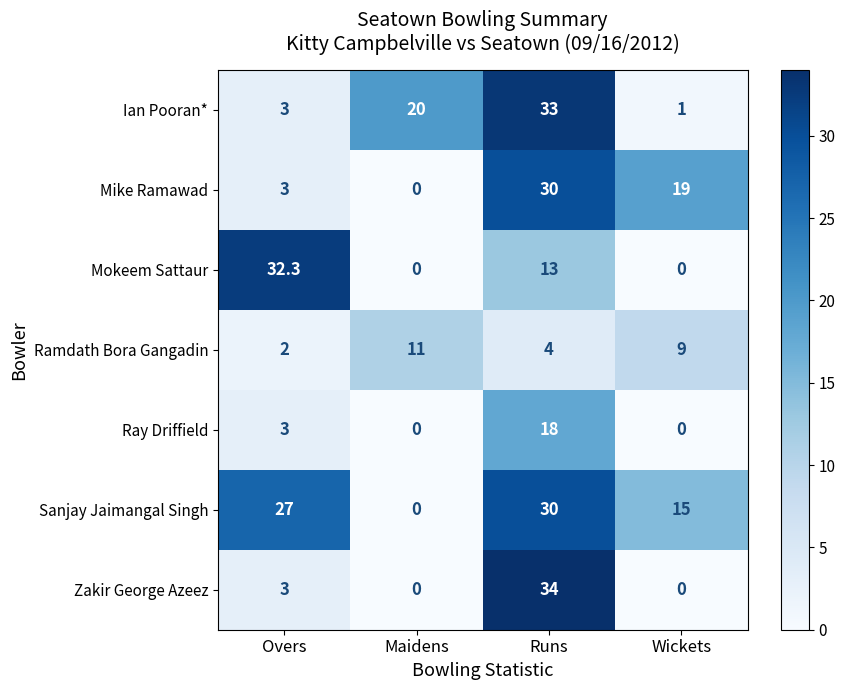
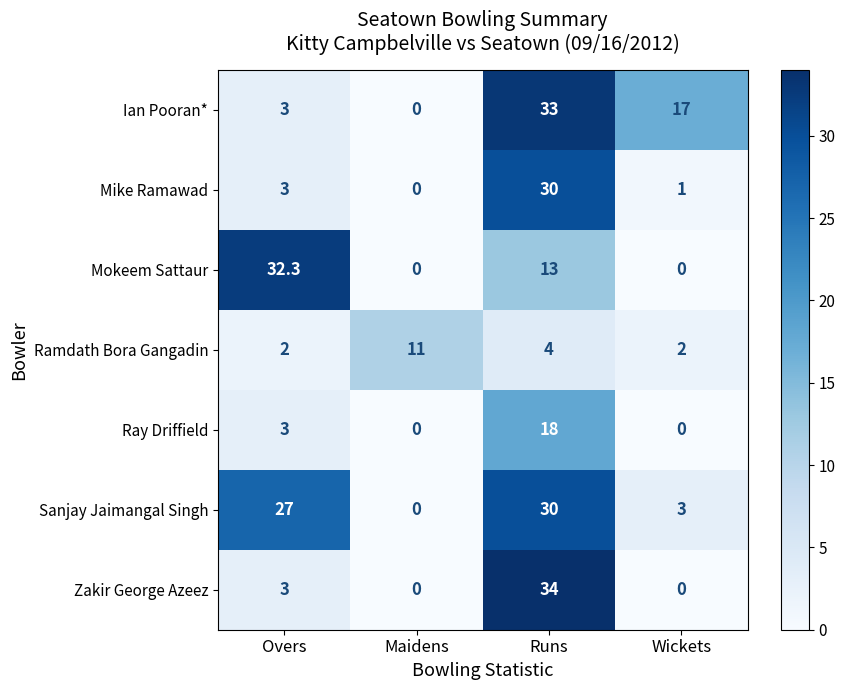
Ian Pooran*, Maidens: 20 -> 0
Ian Pooran*, Wickets: 1 -> 17
Mike Ramawad, Wickets: 19 -> 1
Ramdath Bora Gangadin, Wickets: 9 -> 2
Sanjay Jaimangal Singh, Wickets: 15 -> 3
